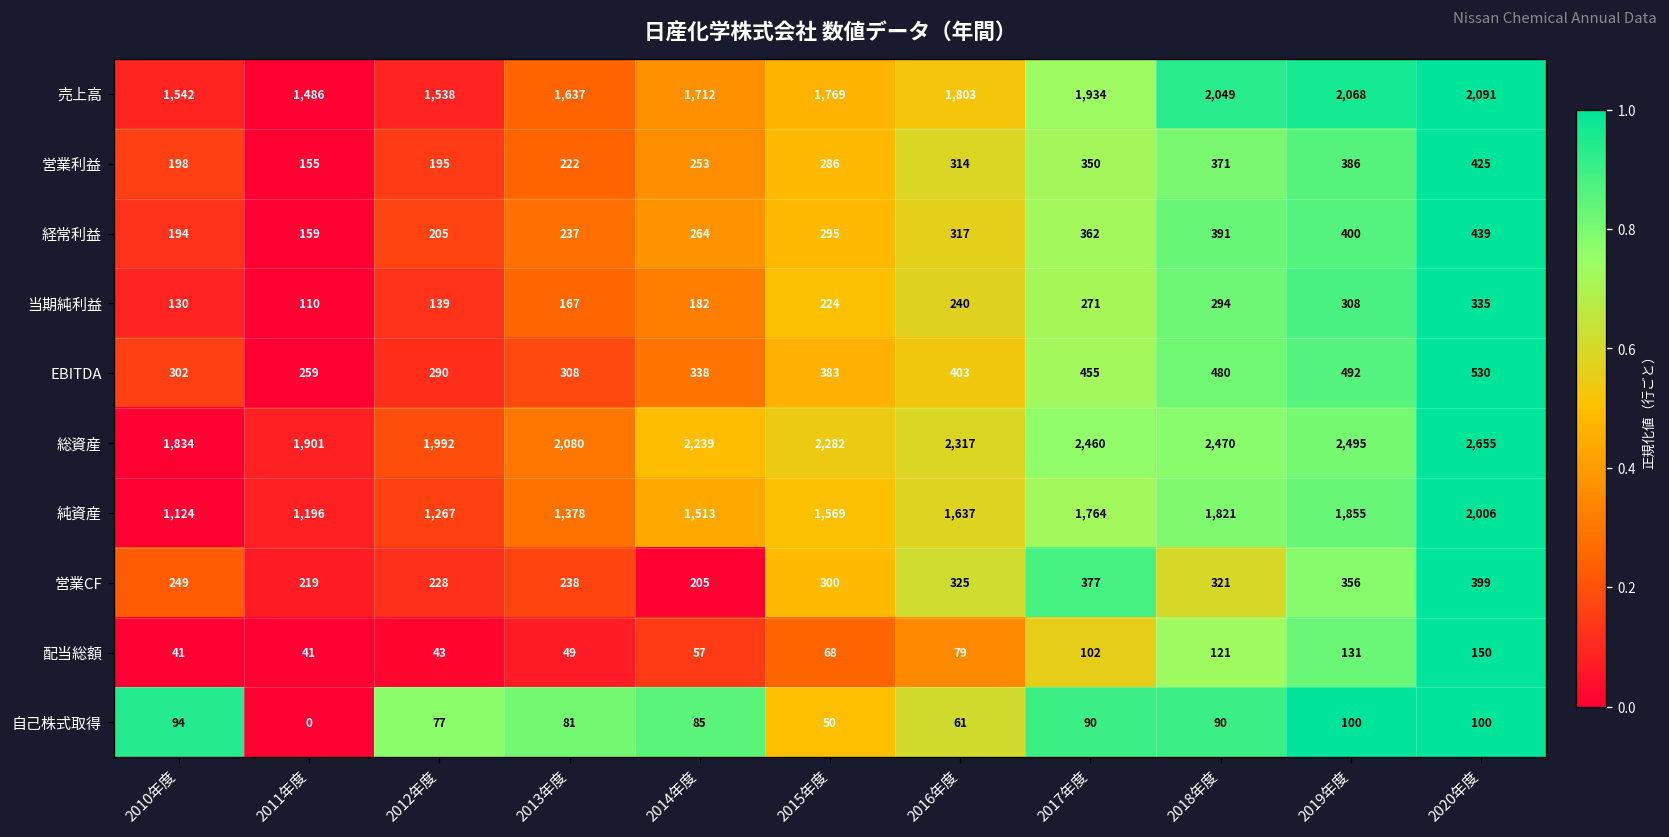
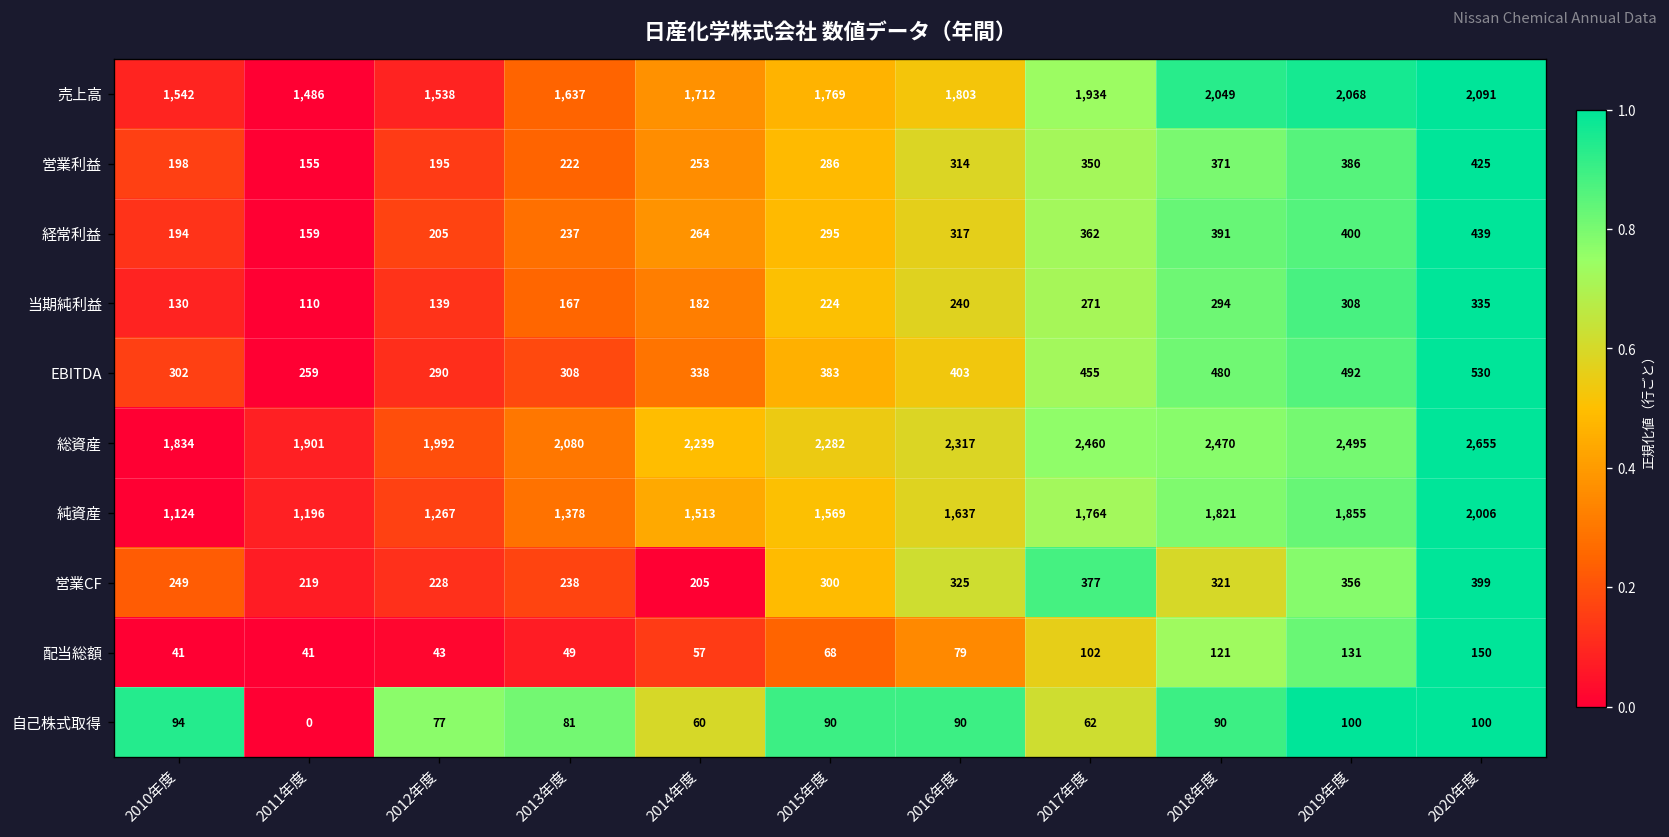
自己株式取得, 2014年度: 85 -> 60
自己株式取得, 2015年度: 50 -> 90
自己株式取得, 2016年度: 61 -> 90
自己株式取得, 2017年度: 90 -> 62
